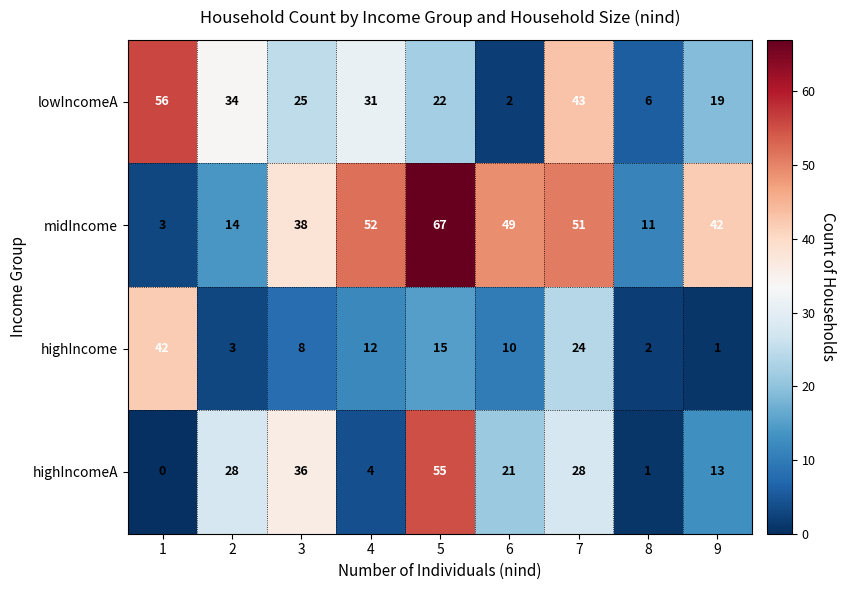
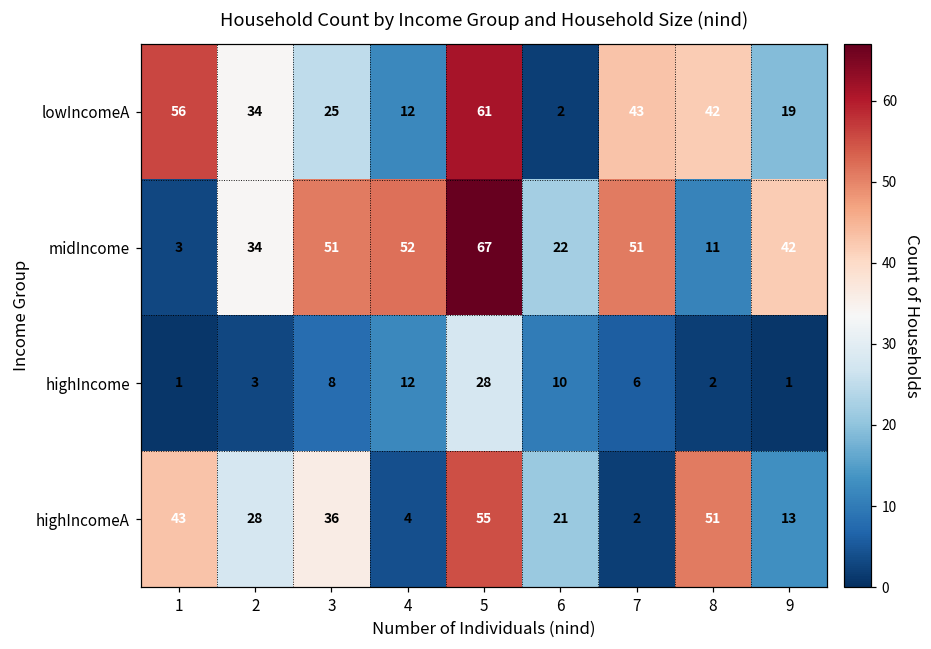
lowIncomeA, 4: 31 -> 12
lowIncomeA, 5: 22 -> 61
lowIncomeA, 8: 6 -> 42
midIncome, 2: 14 -> 34
midIncome, 3: 38 -> 51
midIncome, 6: 49 -> 22
highIncome, 1: 42 -> 1
highIncome, 5: 15 -> 28
highIncome, 7: 24 -> 6
highIncomeA, 1: 0 -> 43
highIncomeA, 7: 28 -> 2
highIncomeA, 8: 1 -> 51
